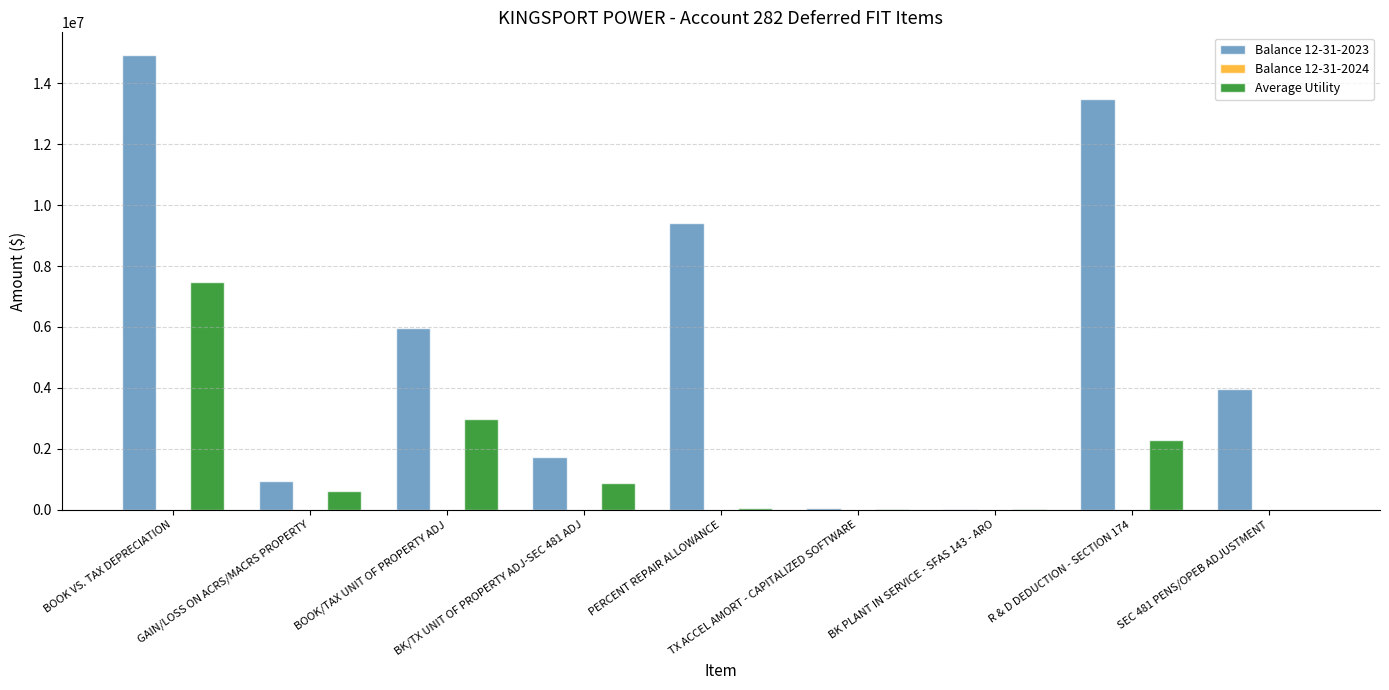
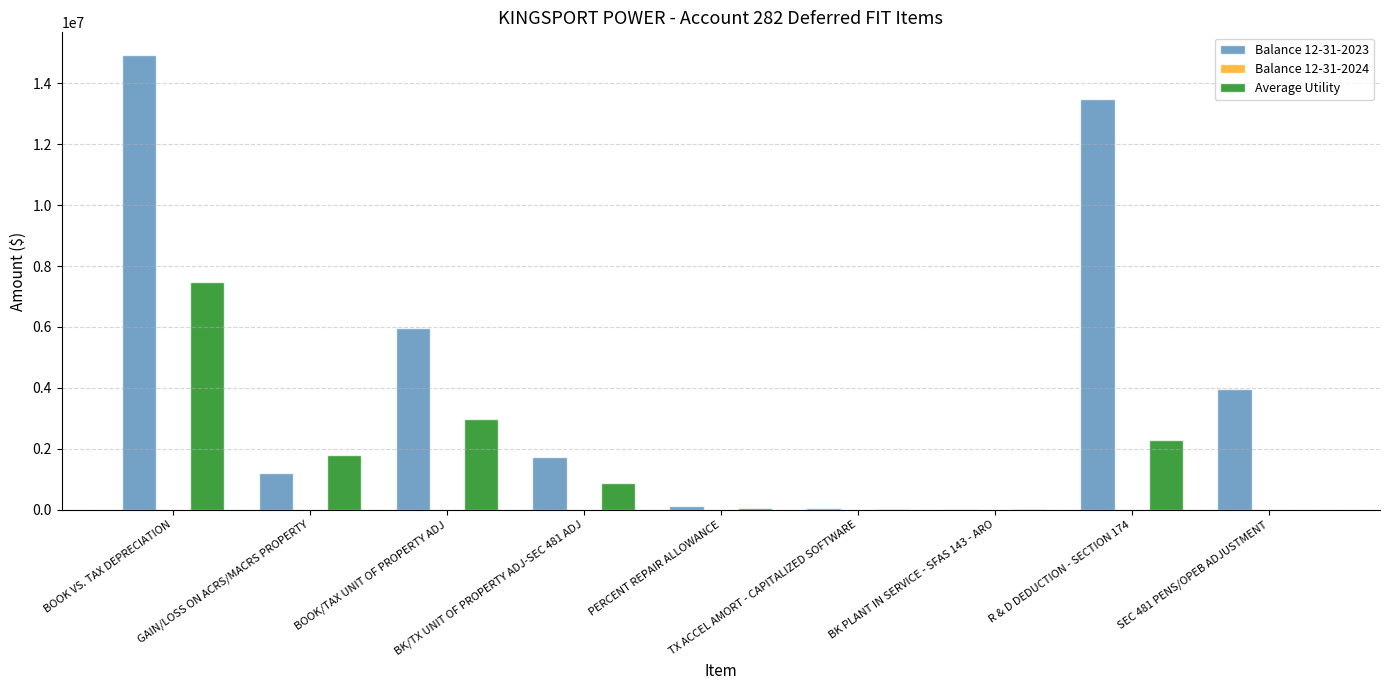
Balance 12-31-2023, GAIN/LOSS ON ACRS/MACRS PROPERTY: 900000 -> 1200000
Average Utility, GAIN/LOSS ON ACRS/MACRS PROPERTY: 600000 -> 1800000
Balance 12-31-2023, PERCENT REPAIR ALLOWANCE: 9400000 -> 100000
